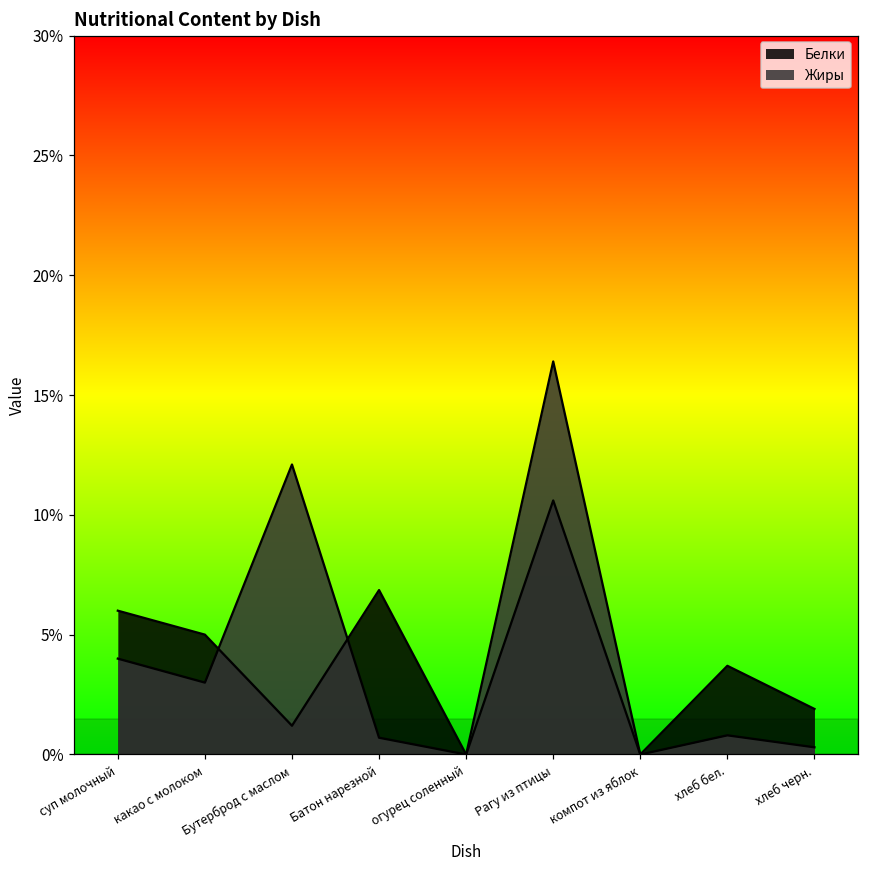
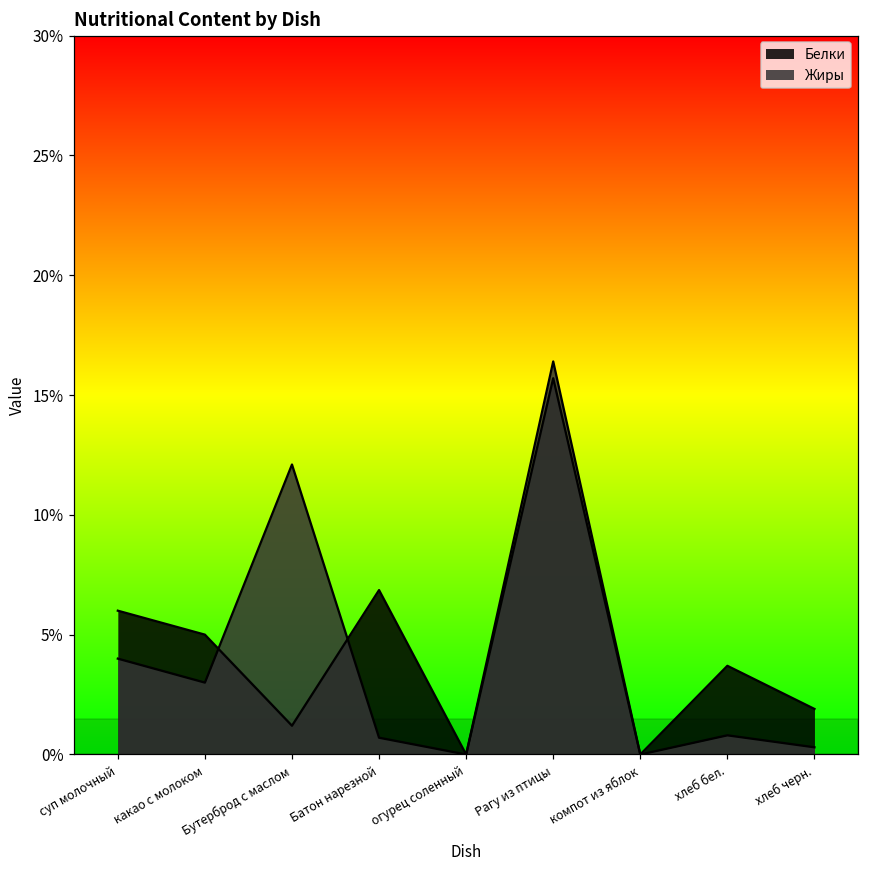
Белки, Рагу из птицы: 10.6% -> 15.7%
